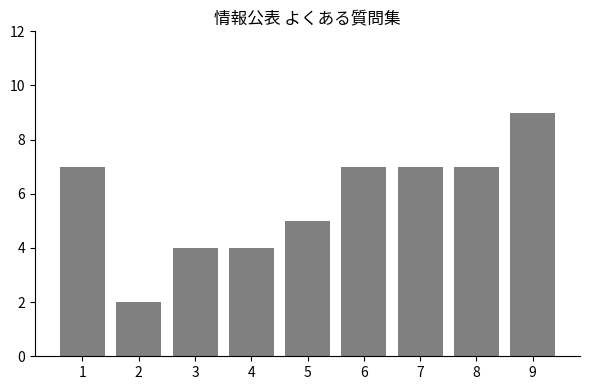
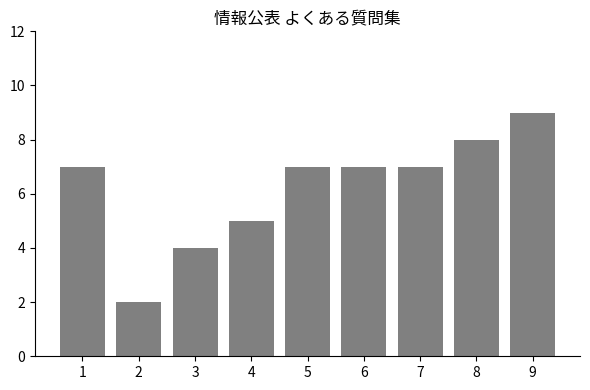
4: 4 -> 5
5: 5 -> 7
8: 7 -> 8
